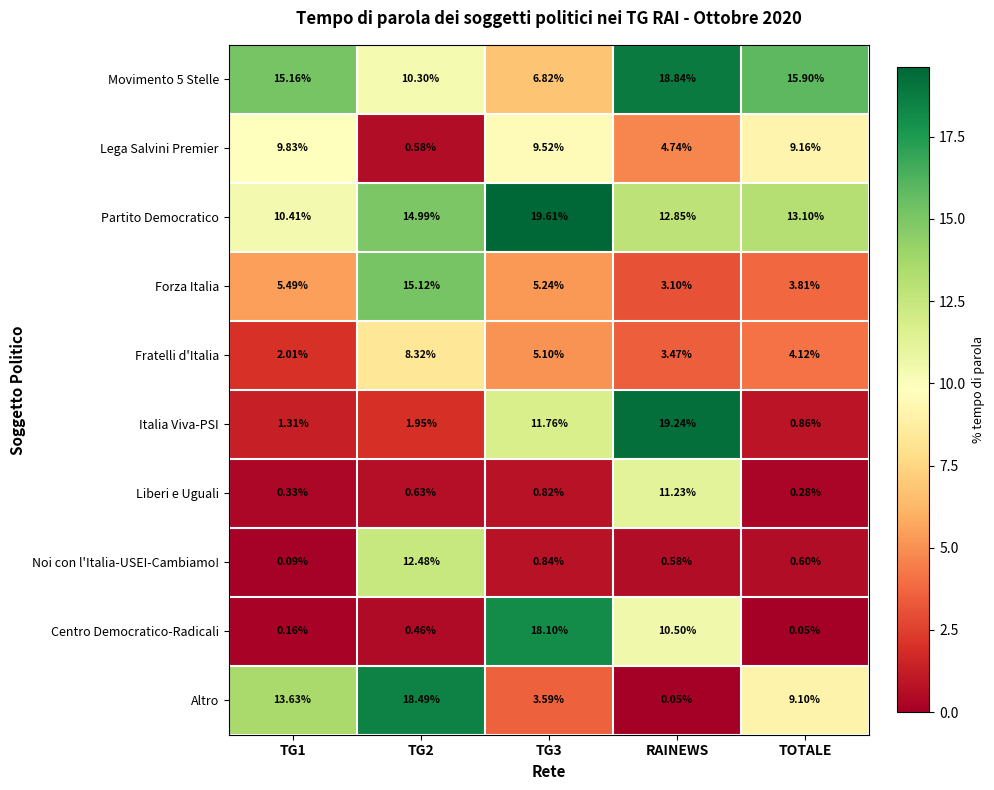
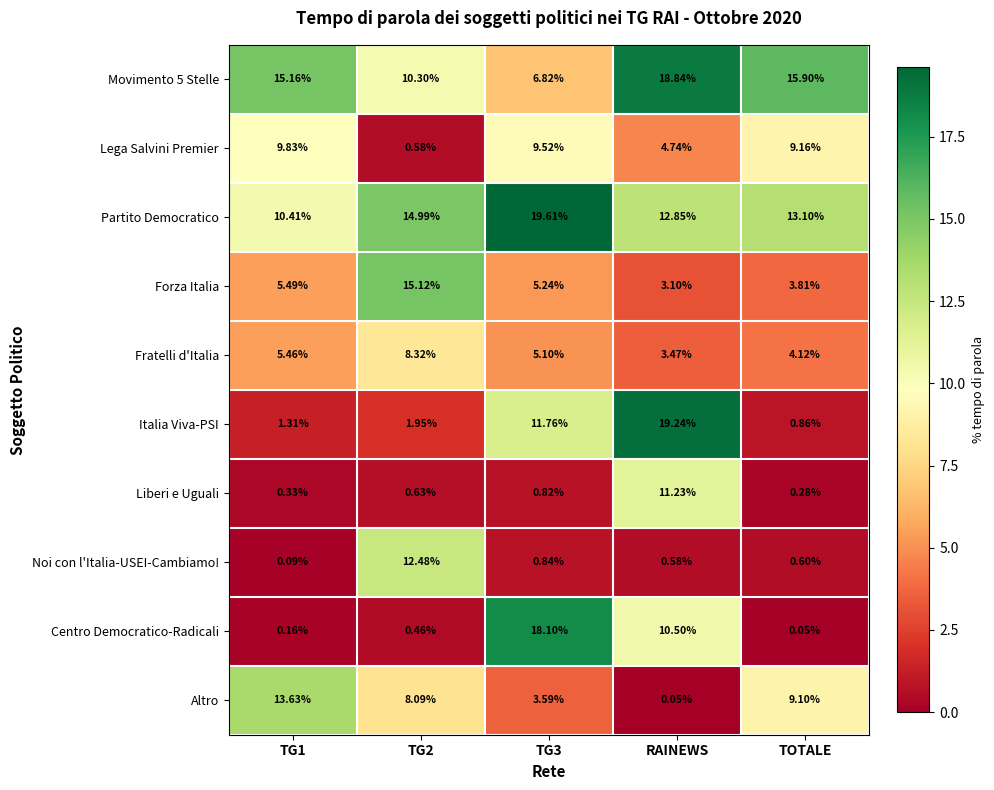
Fratelli d'Italia, TG1: 2.01% -> 5.46%
Altro, TG2: 18.49% -> 8.09%
